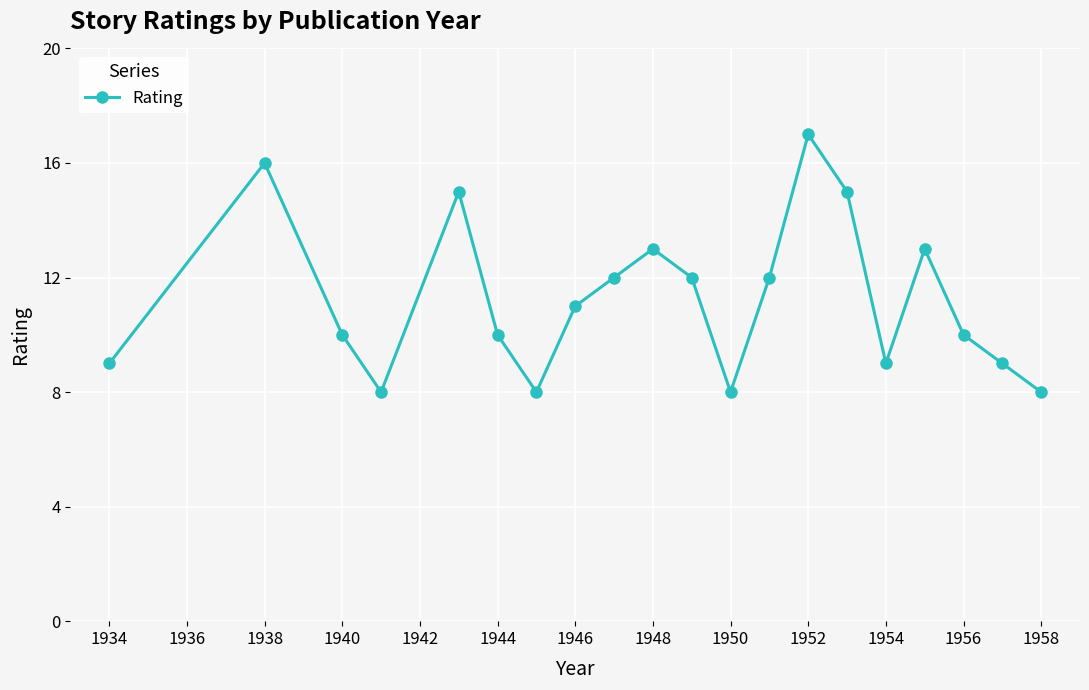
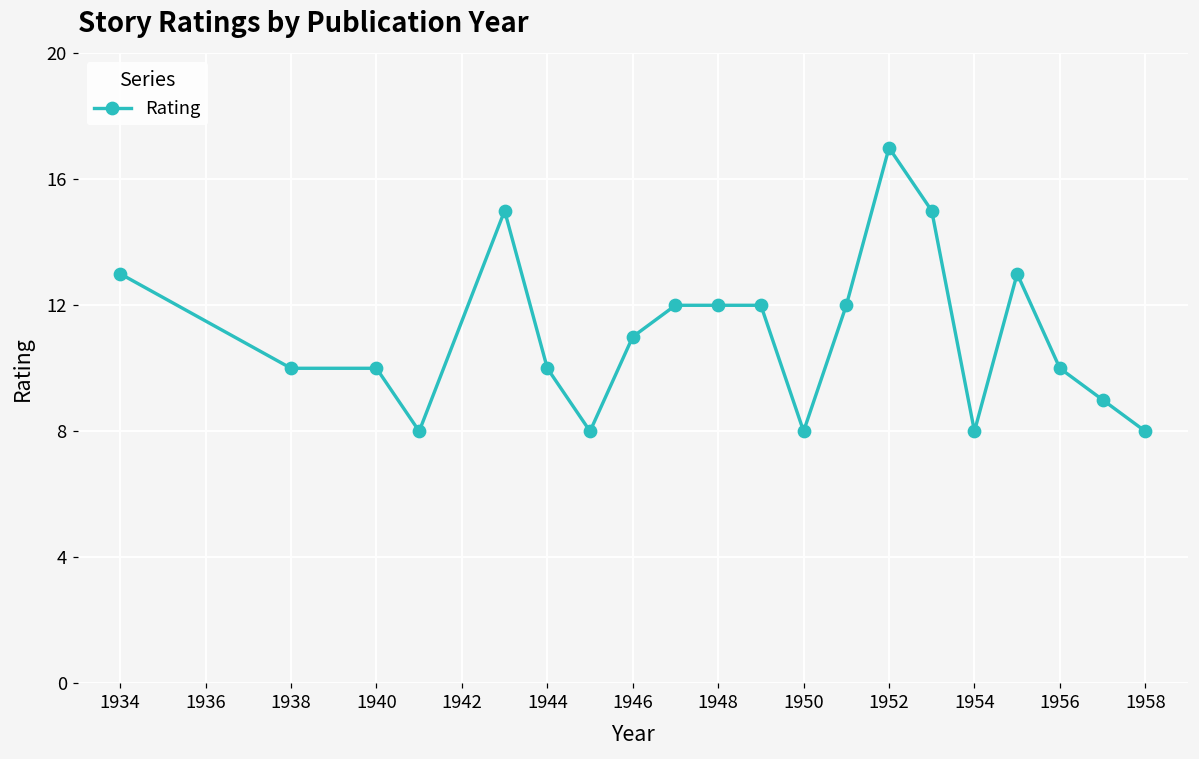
1934: 9 -> 13
1938: 16 -> 10
1948: 13 -> 12
1954: 9 -> 8
